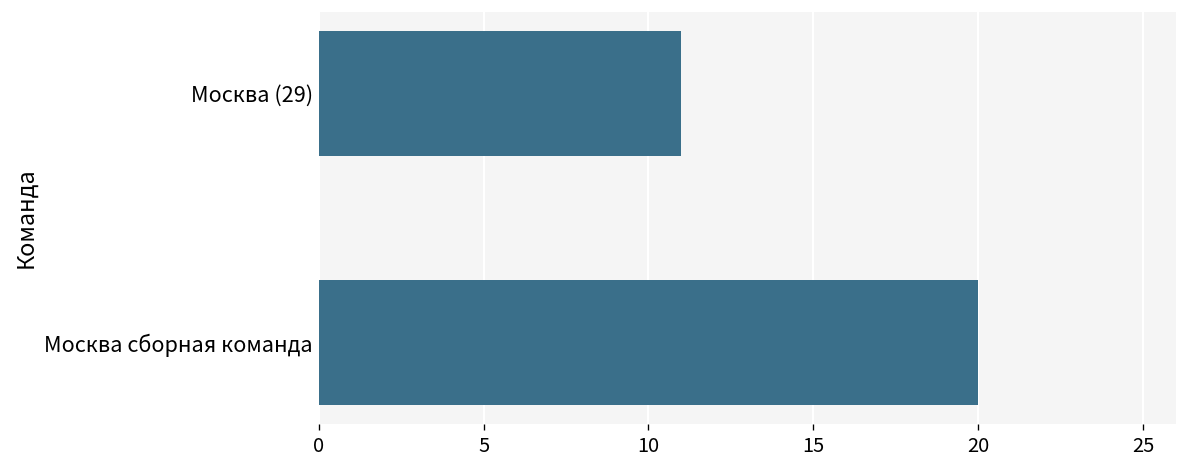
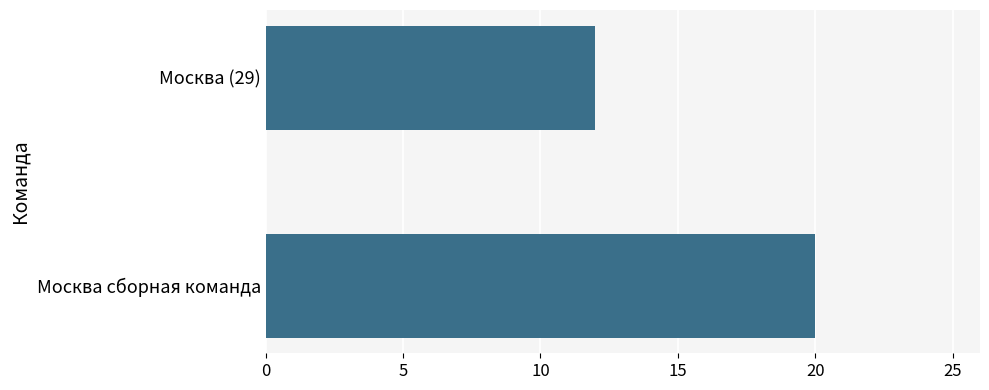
Москва (29): 11 -> 12
